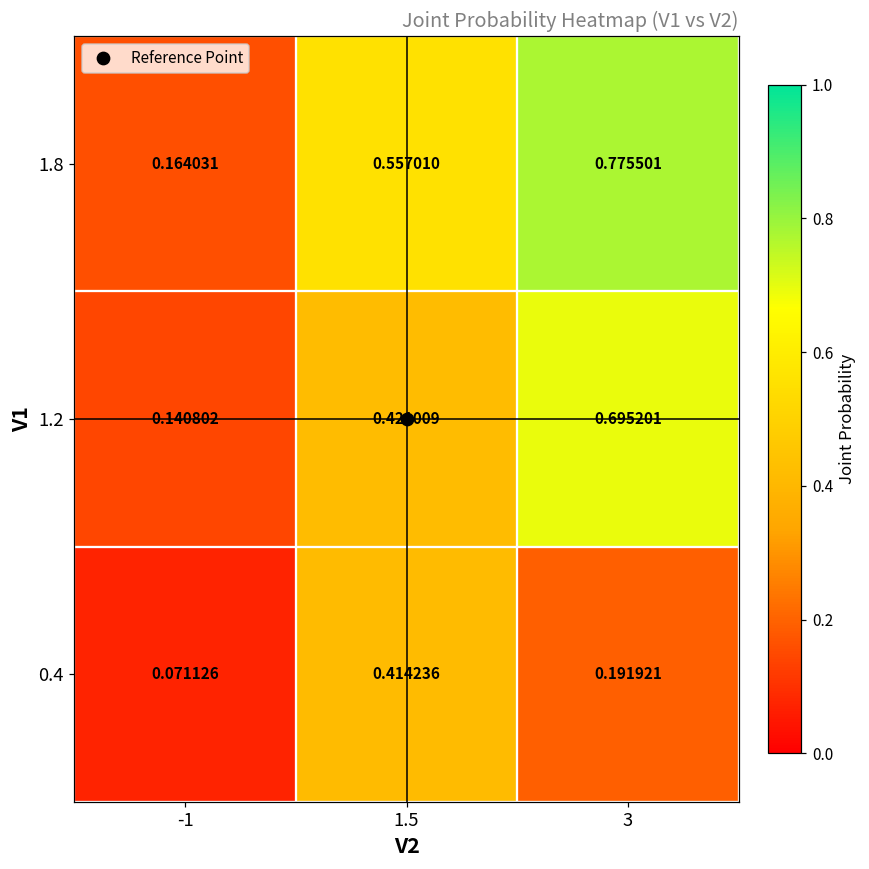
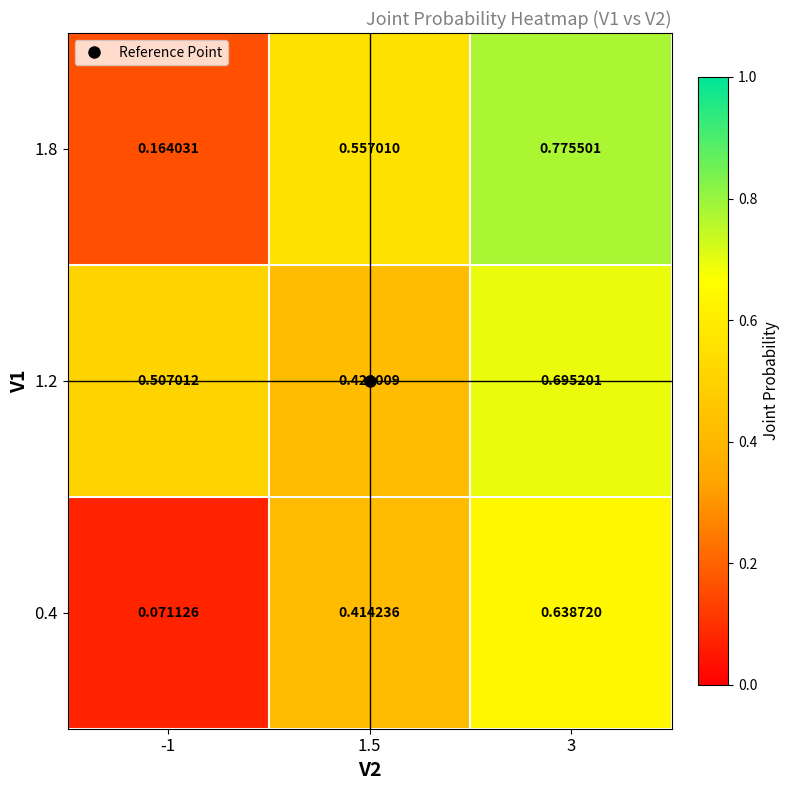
1.2, -1: 0.140802 -> 0.507012
0.4, 3: 0.191921 -> 0.638720
